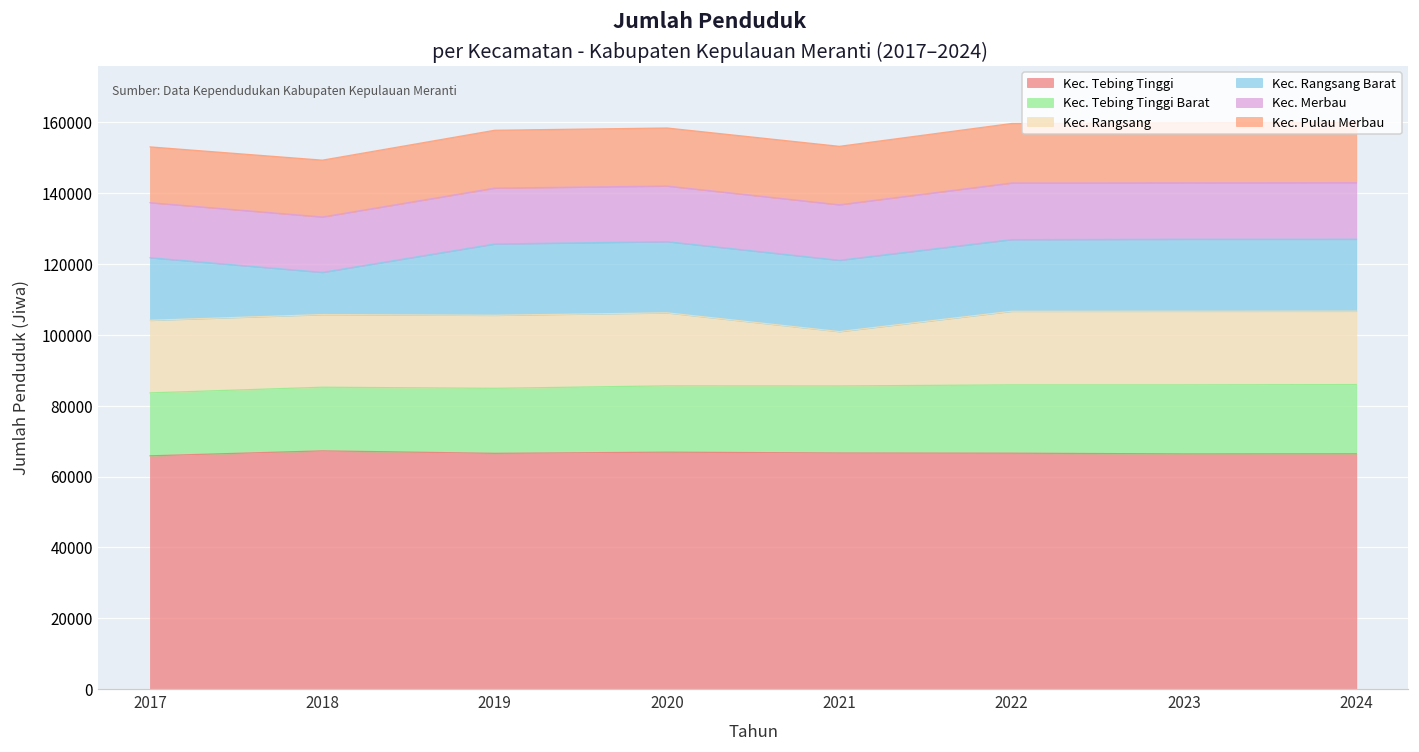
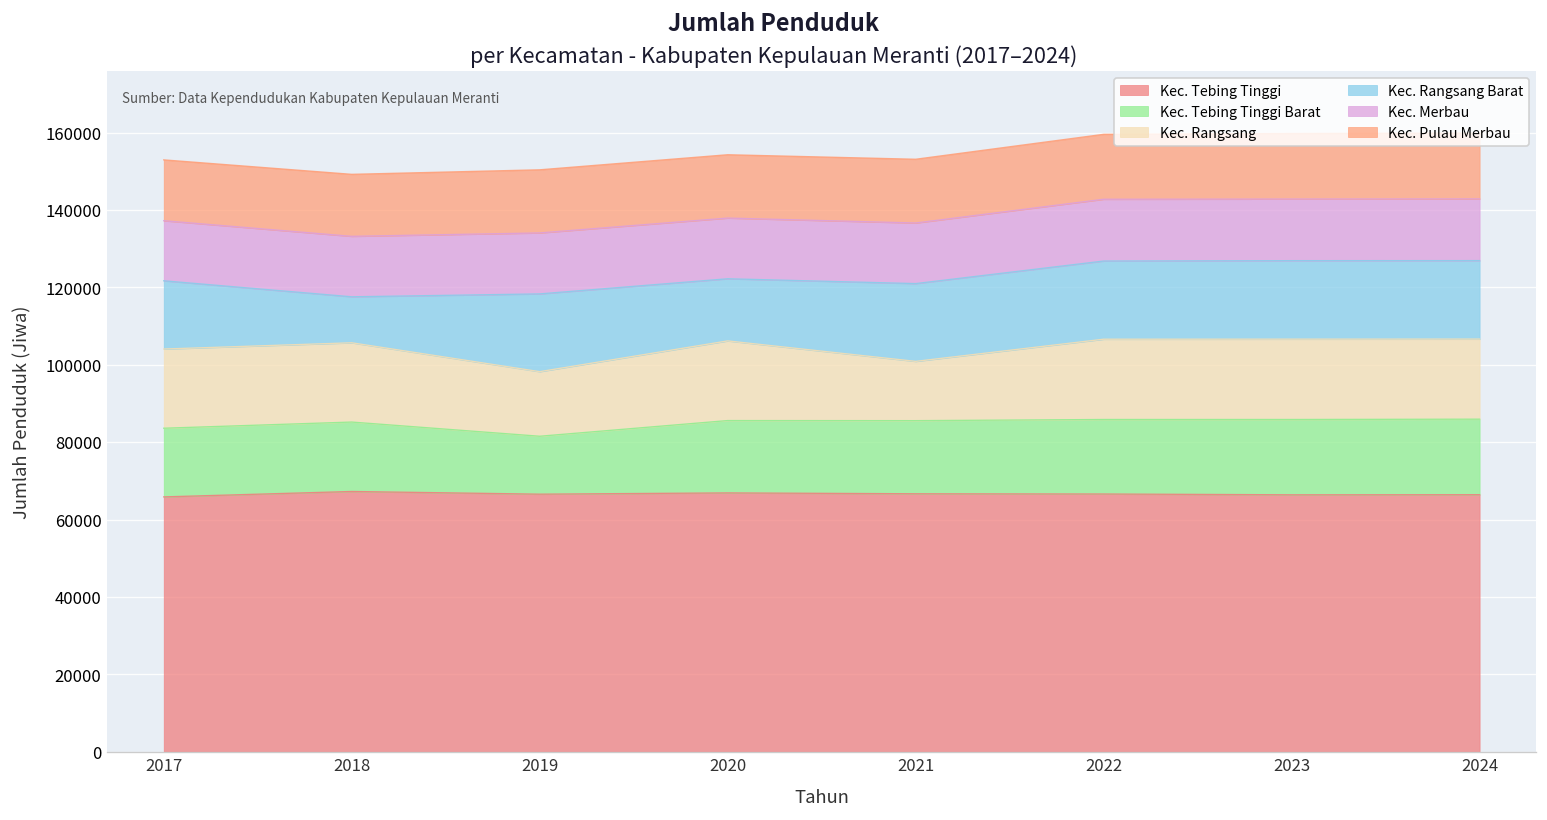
Kec. Tebing Tinggi Barat, 2019: 18000 -> 15000
Kec. Rangsang, 2019: 21000 -> 17000
Kec. Rangsang Barat, 2020: 20000 -> 16000
